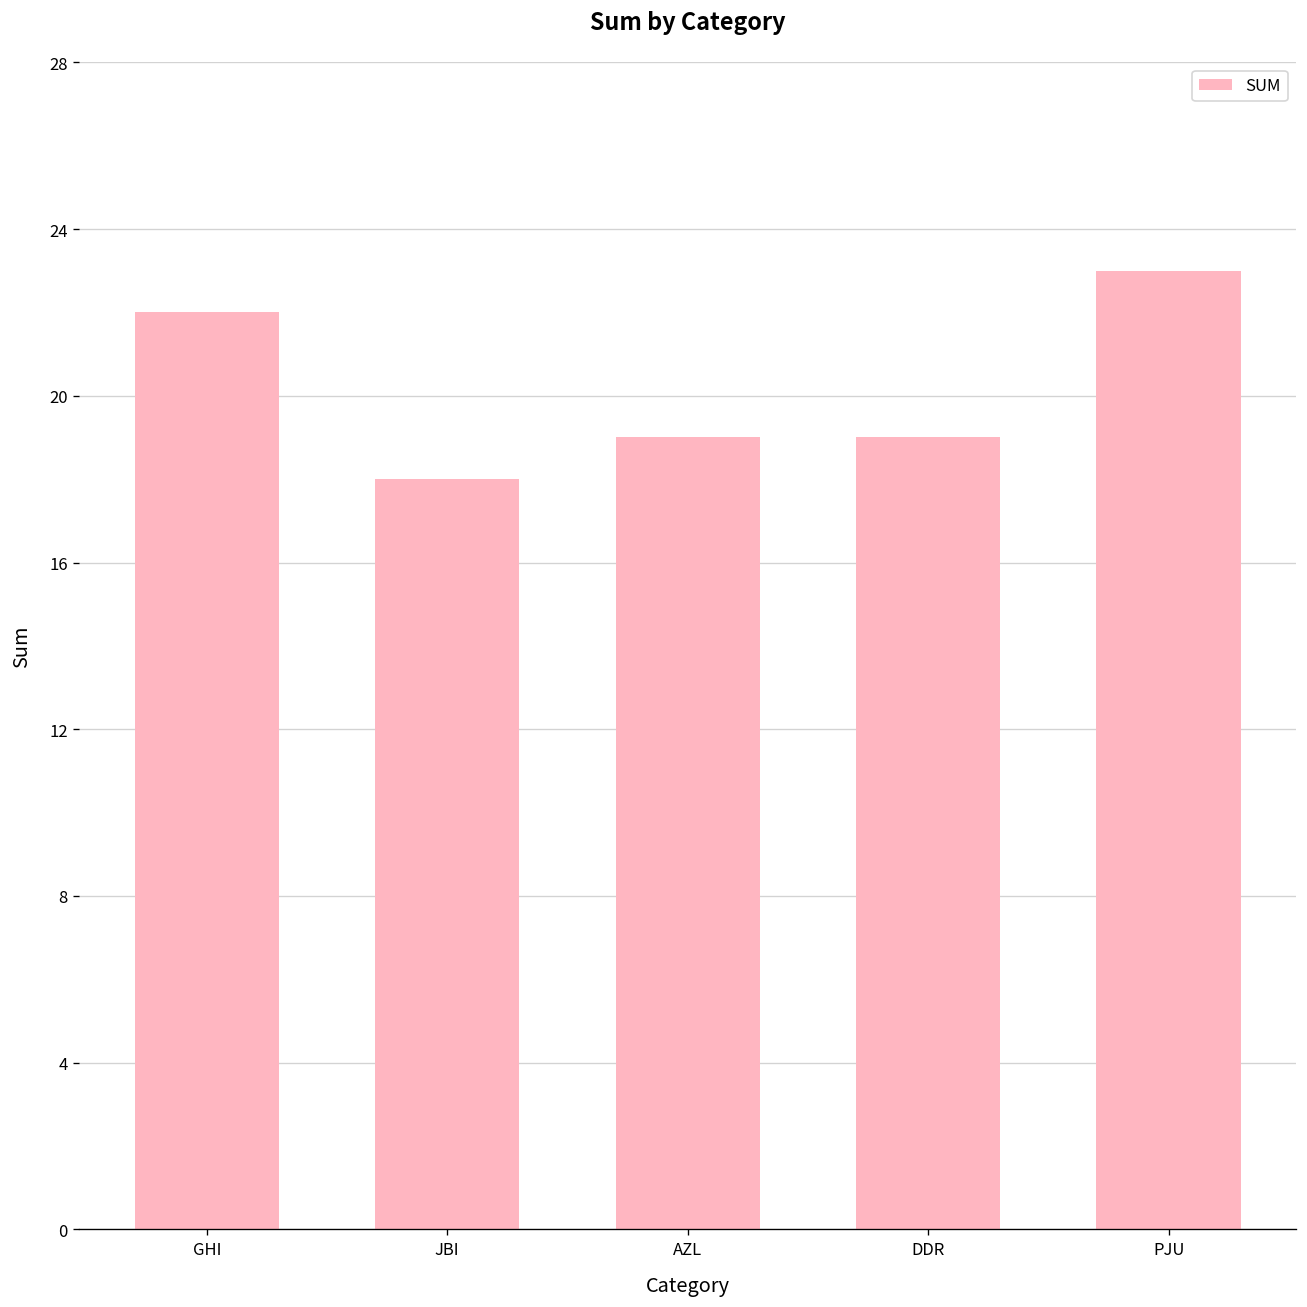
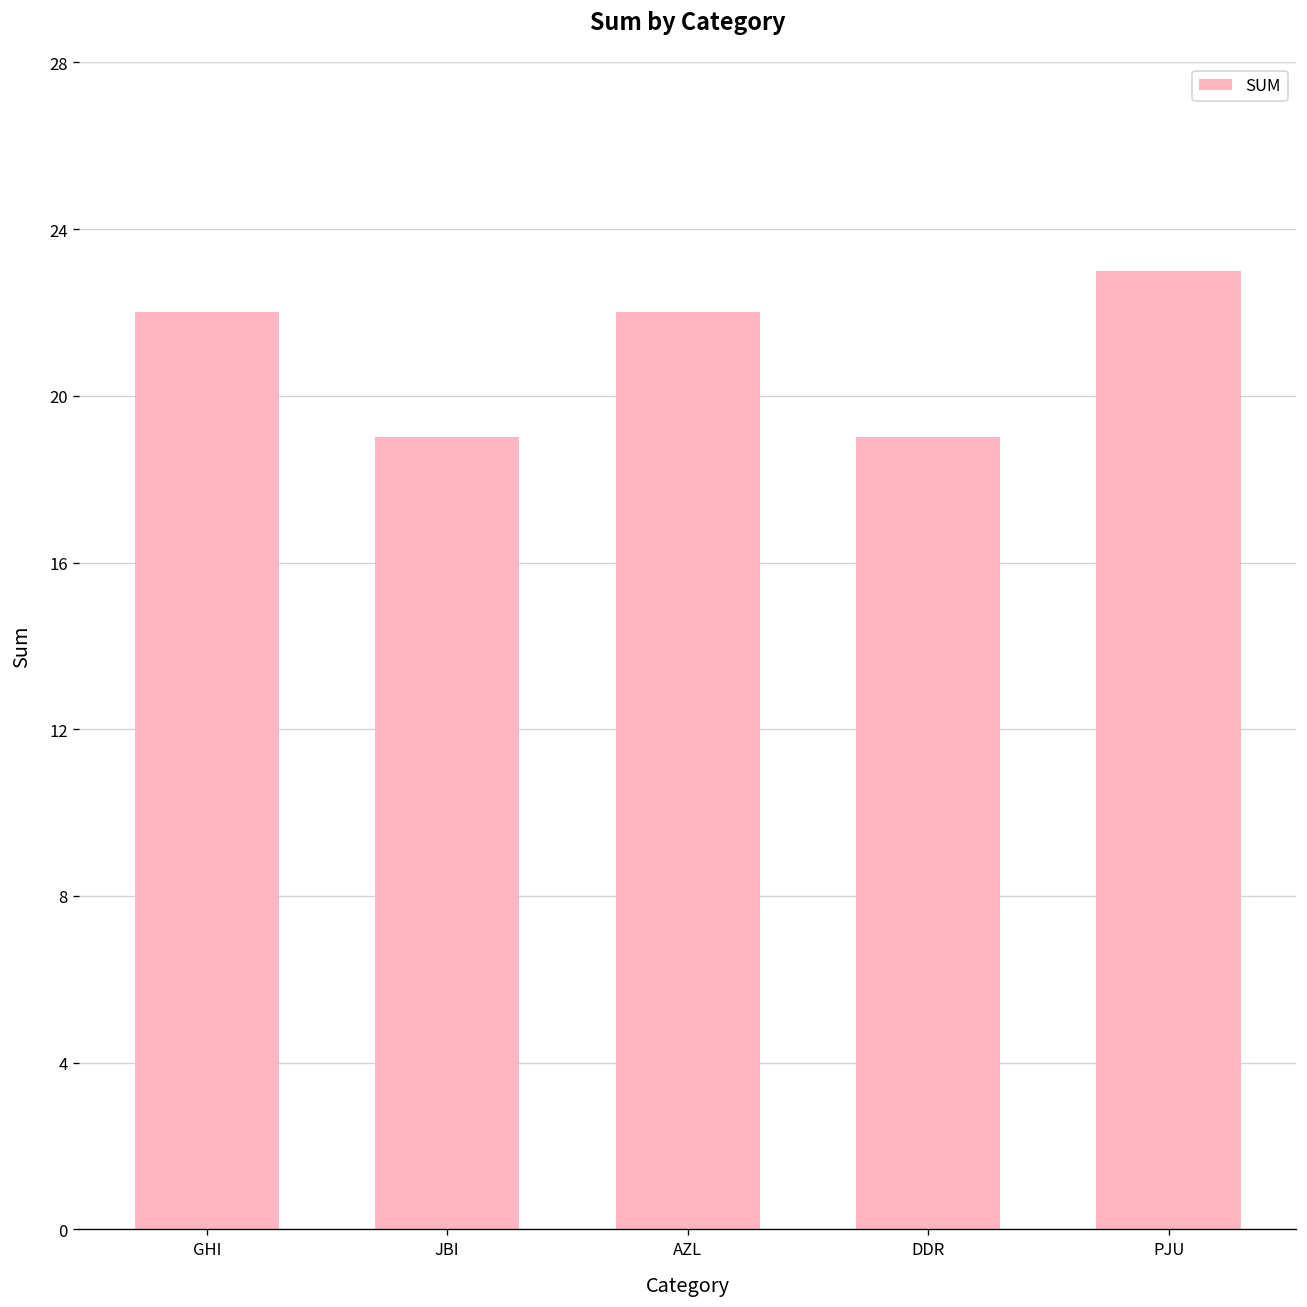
JBI: 18 -> 19
AZL: 19 -> 22
